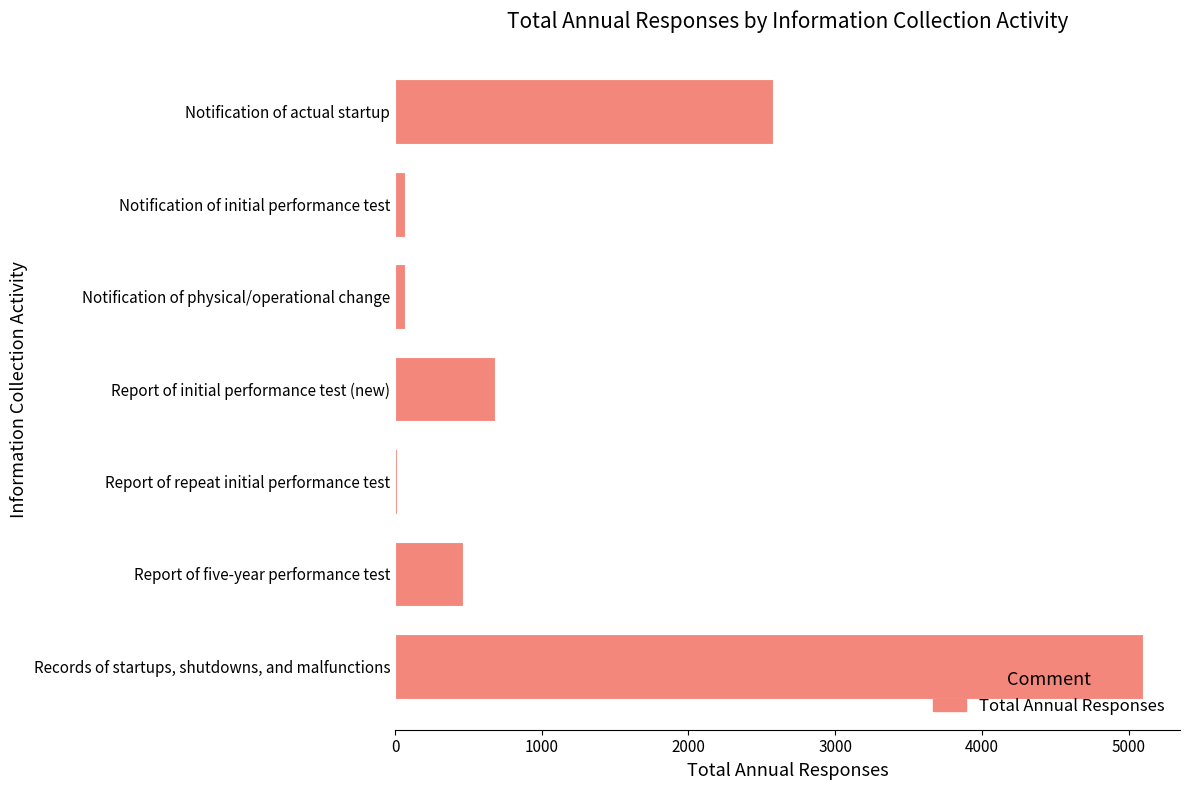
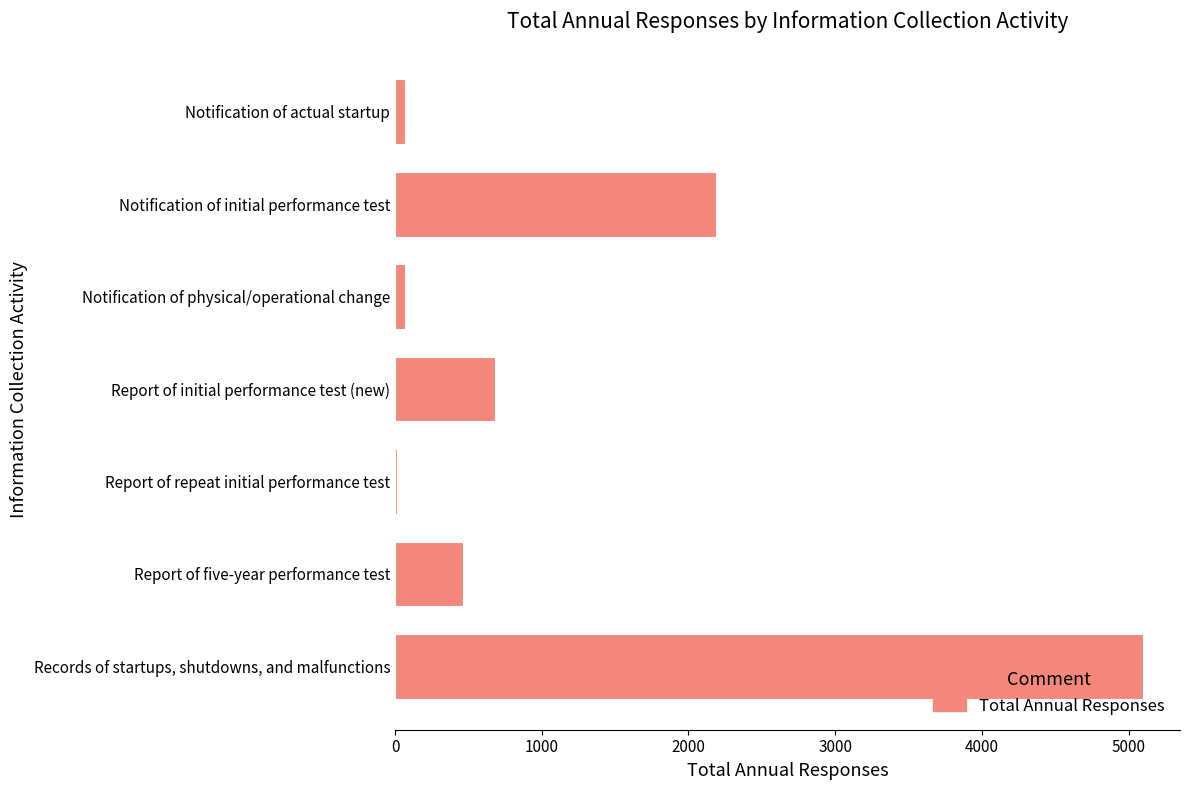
Notification of actual startup: 2570 -> 70
Notification of initial performance test: 70 -> 2190
